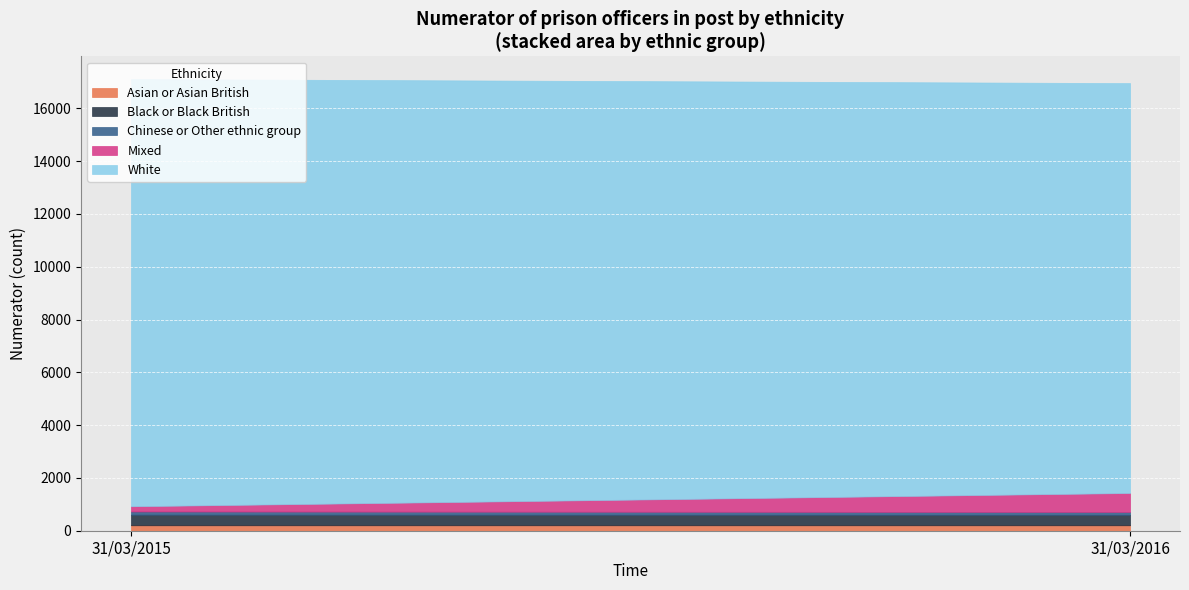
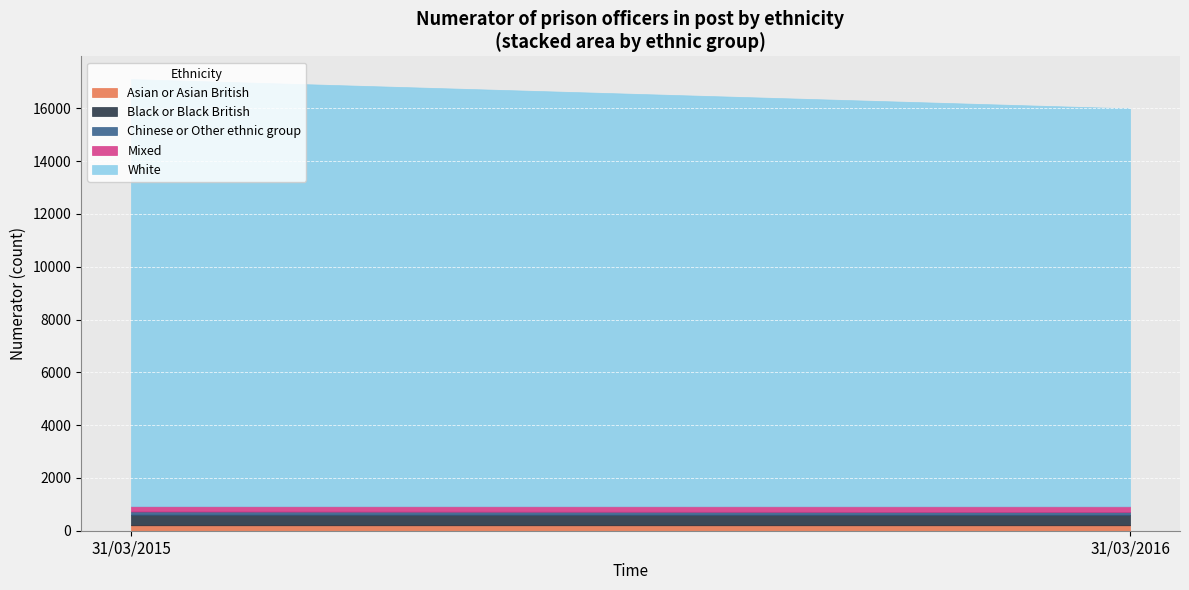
Mixed, 31/03/2016: 700 -> 200
White, 31/03/2016: 15500 -> 15100
